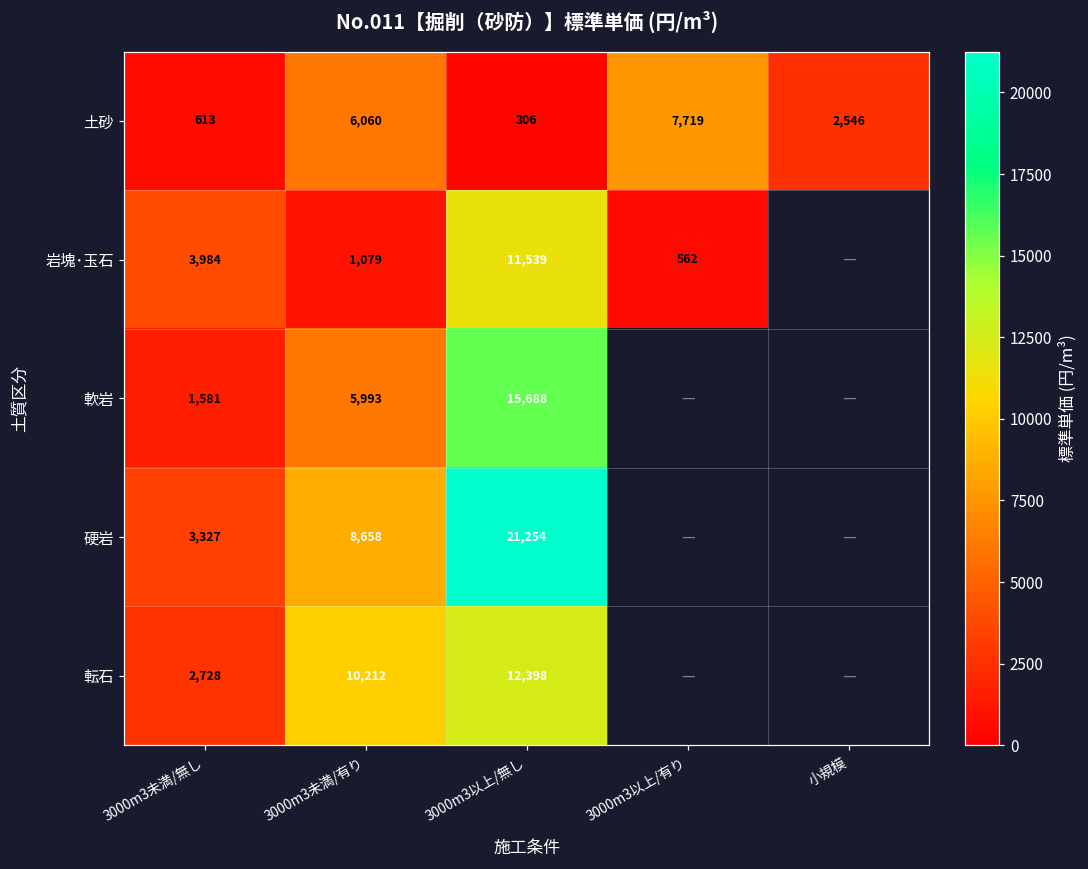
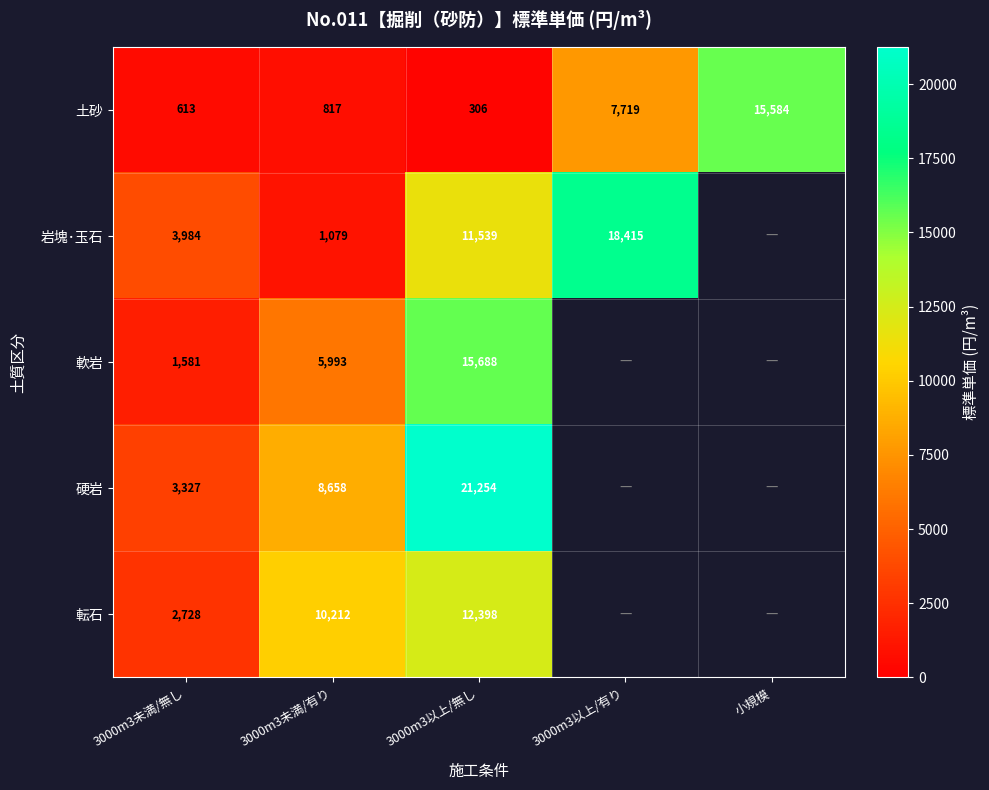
土砂, 3000m3未満/有り: 6,060 -> 817
土砂, 小規模: 2,546 -> 15,584
岩塊･玉石, 3000m3以上/有り: 562 -> 18,415
